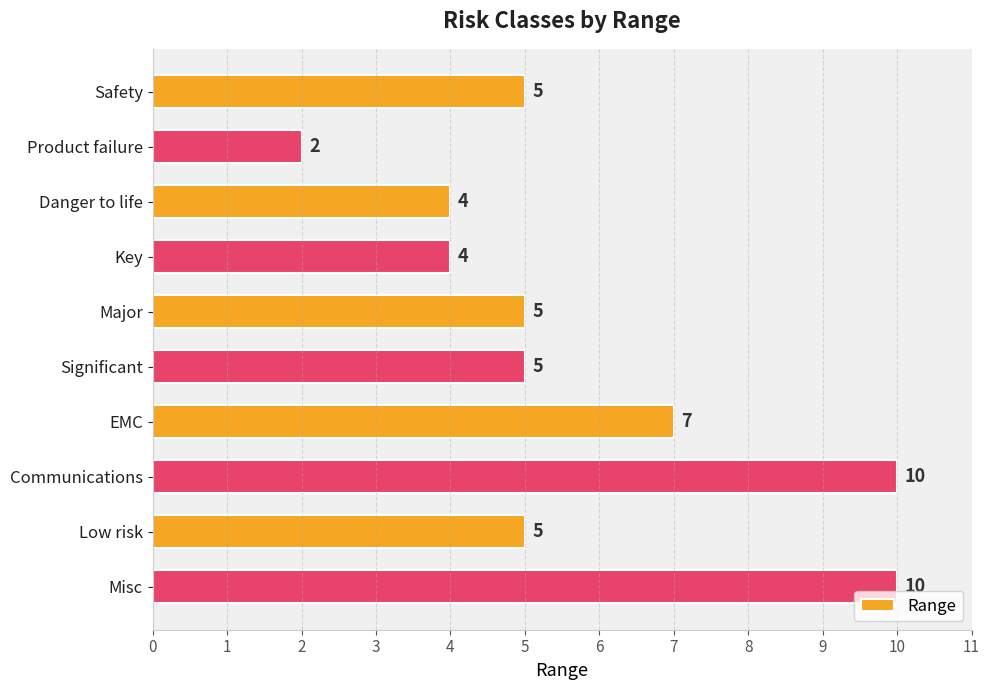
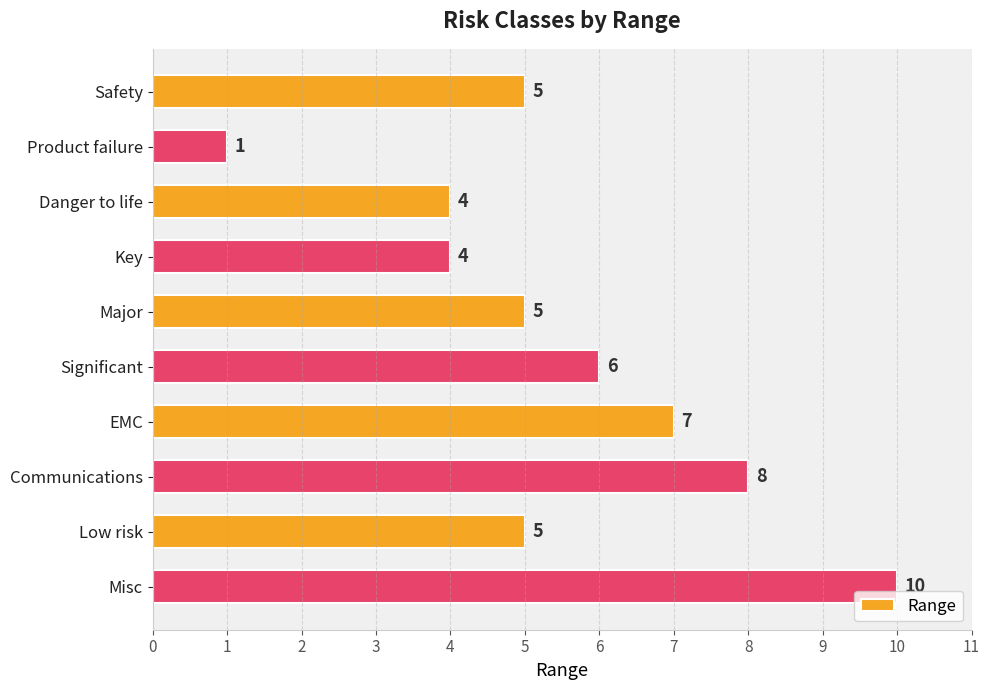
Product failure: 2 -> 1
Significant: 5 -> 6
Communications: 10 -> 8
